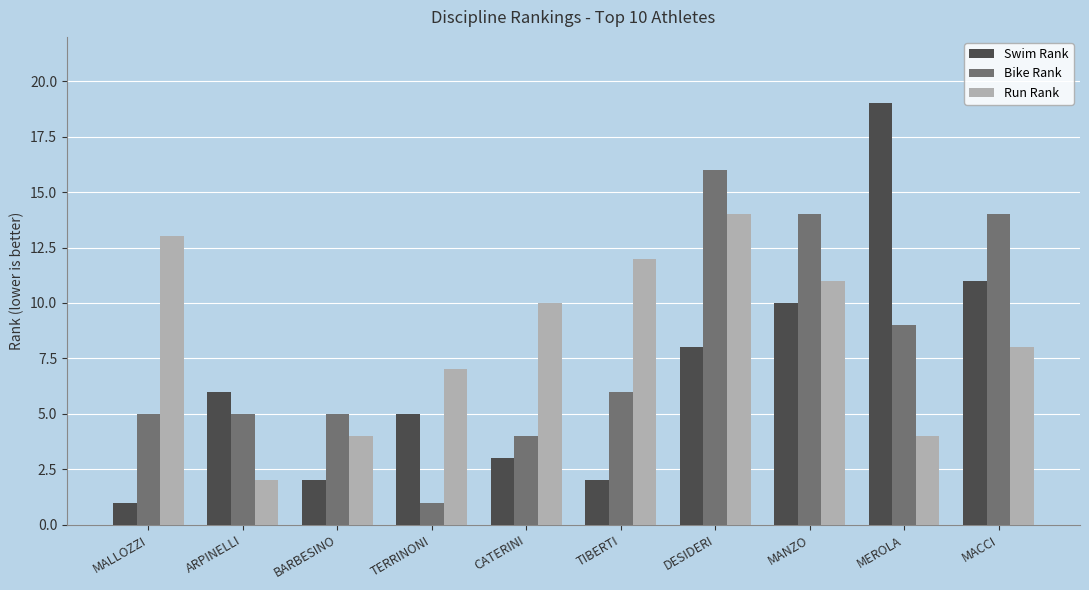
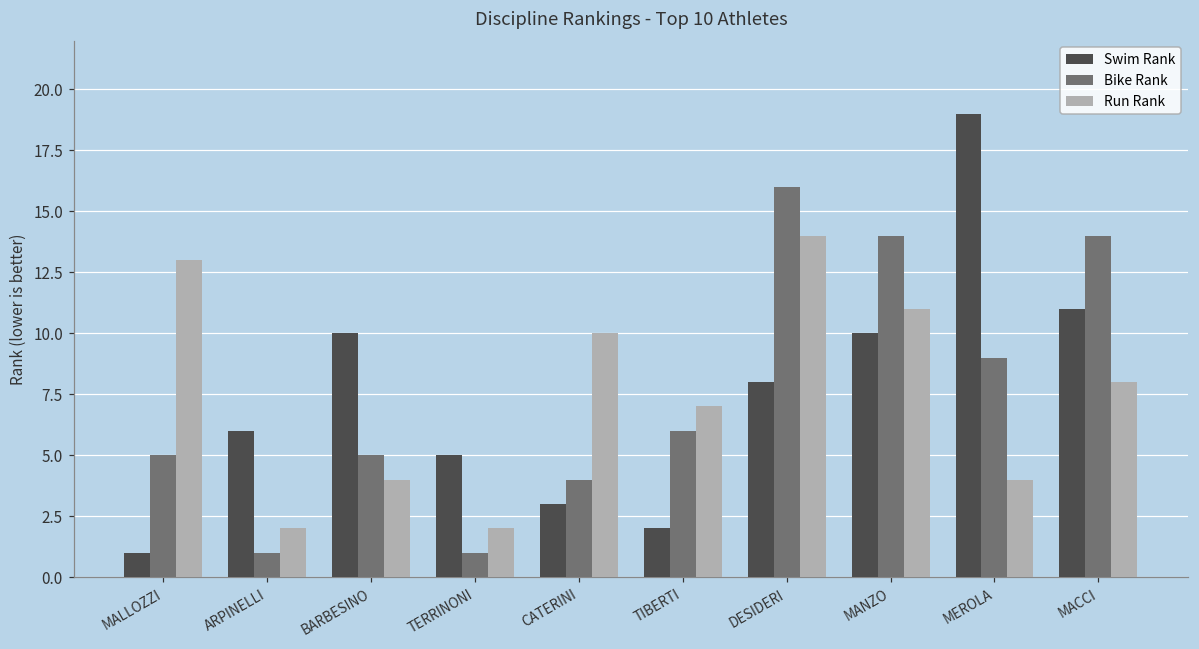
Bike Rank, ARPINELLI: 5 -> 1
Swim Rank, BARBESINO: 2 -> 10
Run Rank, TERRINONI: 7 -> 2
Run Rank, TIBERTI: 12 -> 7
